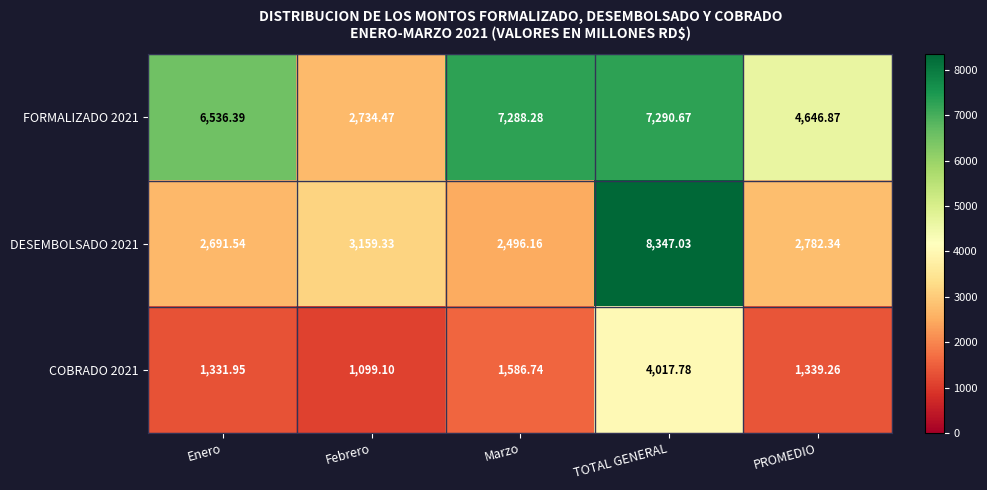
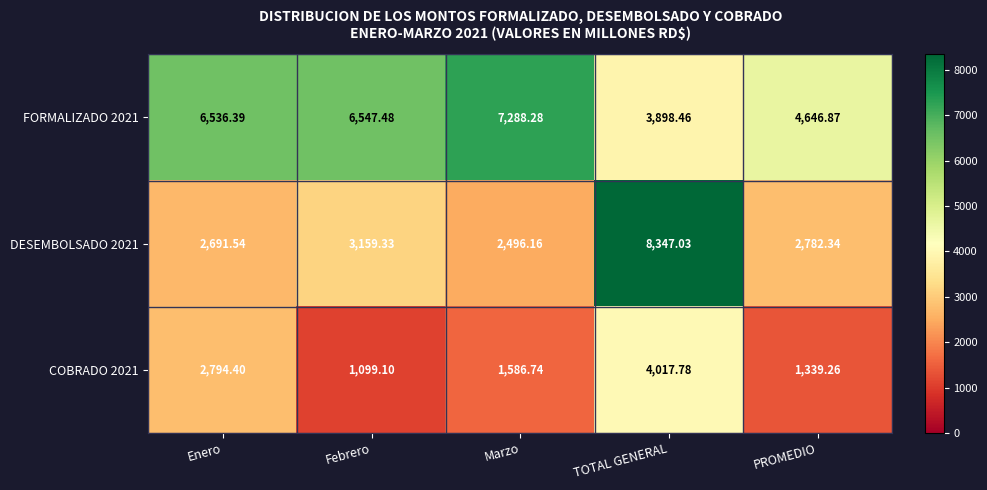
FORMALIZADO 2021, Febrero: 2,734.47 -> 6,547.48
FORMALIZADO 2021, TOTAL GENERAL: 7,290.67 -> 3,898.46
COBRADO 2021, Enero: 1,331.95 -> 2,794.40
